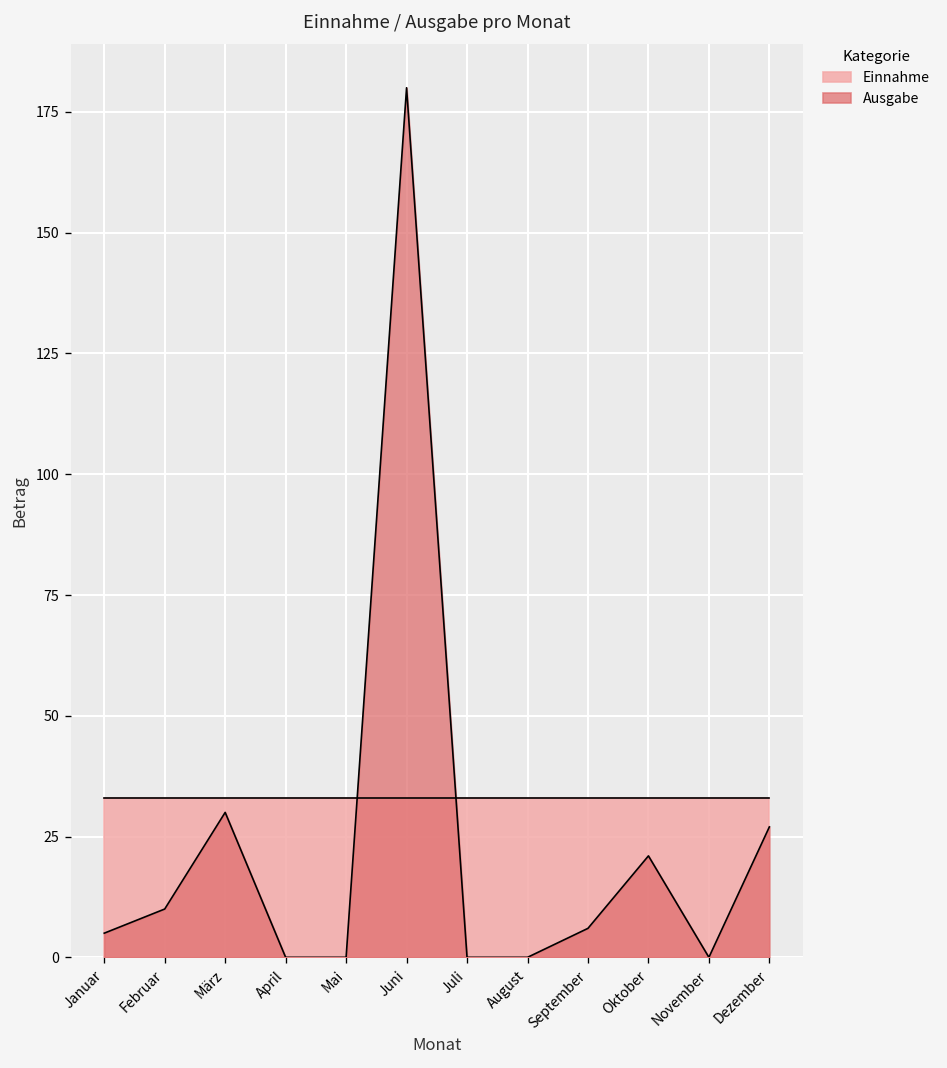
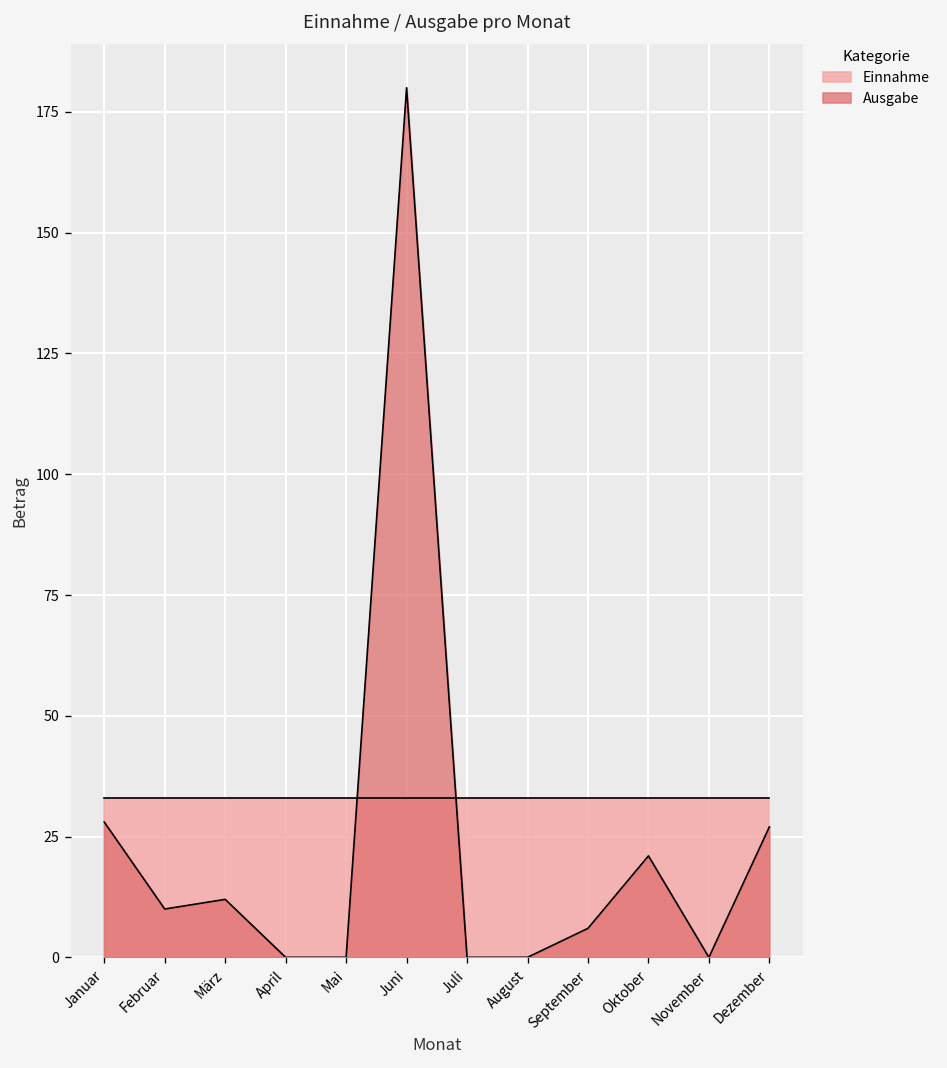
Ausgabe, Januar: 5 -> 28
Ausgabe, März: 30 -> 12
